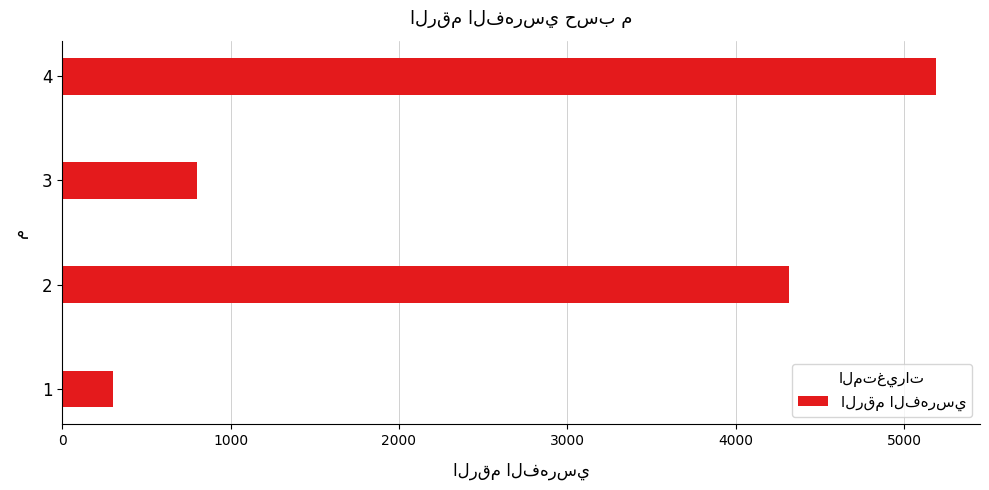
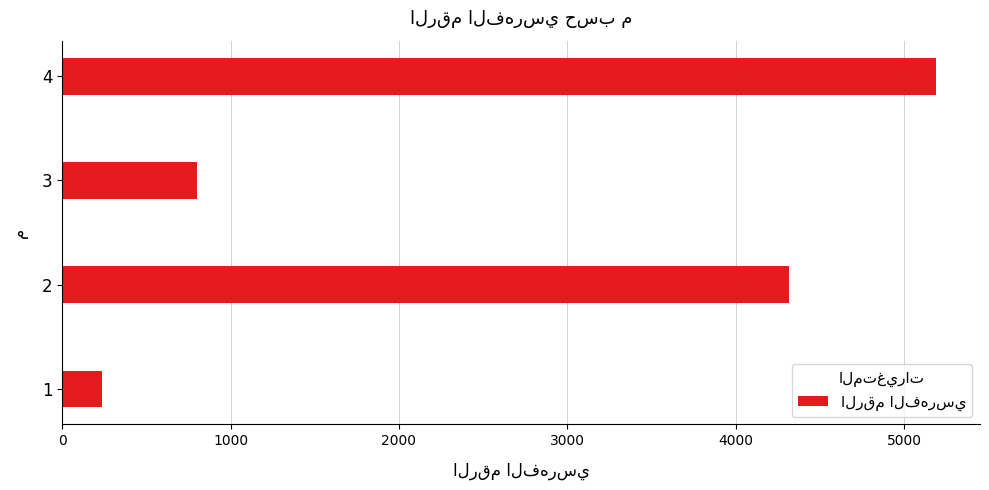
1: 300 -> 240
